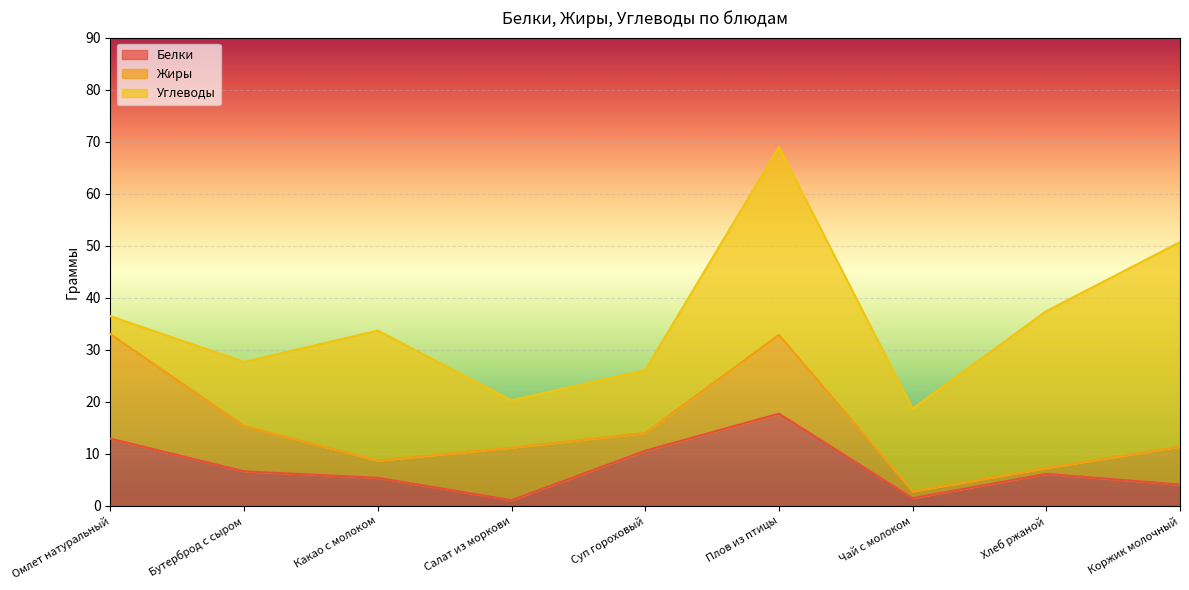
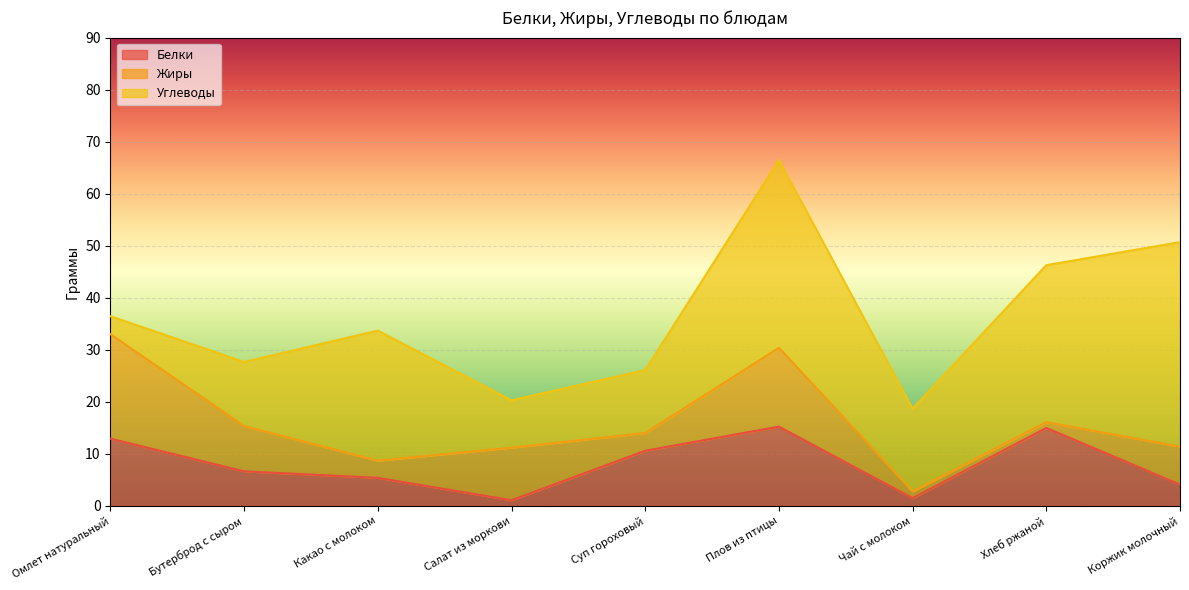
Белки, Плов из птицы: 18 -> 15
Белки, Хлеб ржаной: 6 -> 15
